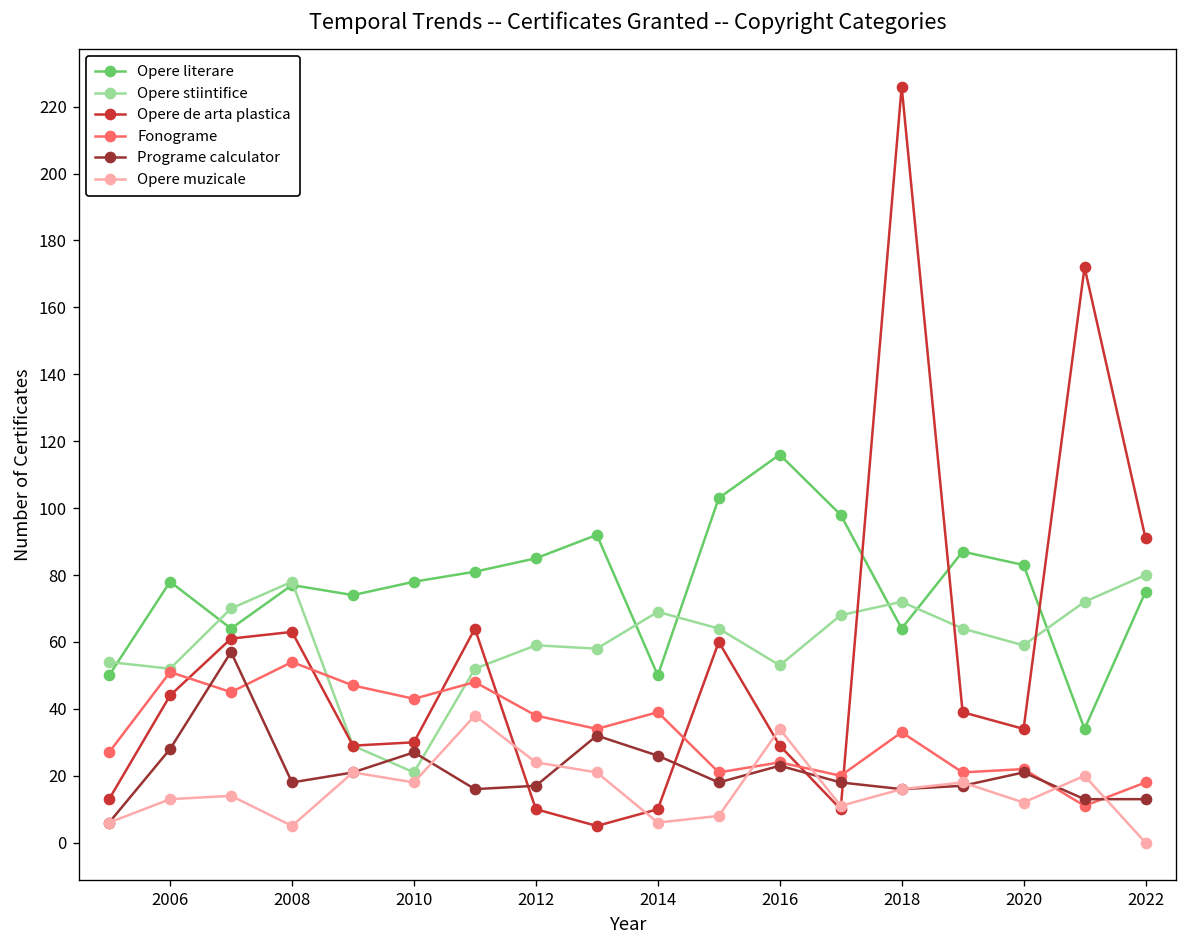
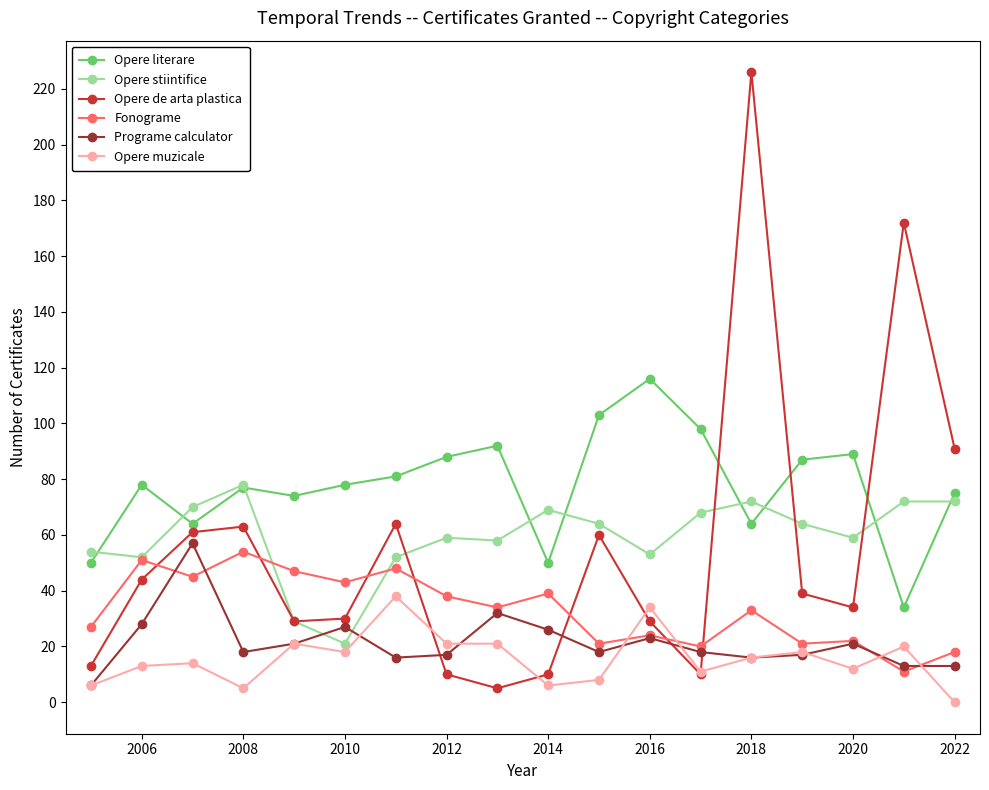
Opere literare, 2012: 85 -> 88
Opere muzicale, 2012: 24 -> 21
Opere literare, 2020: 83 -> 89
Opere stiintifice, 2022: 80 -> 72
